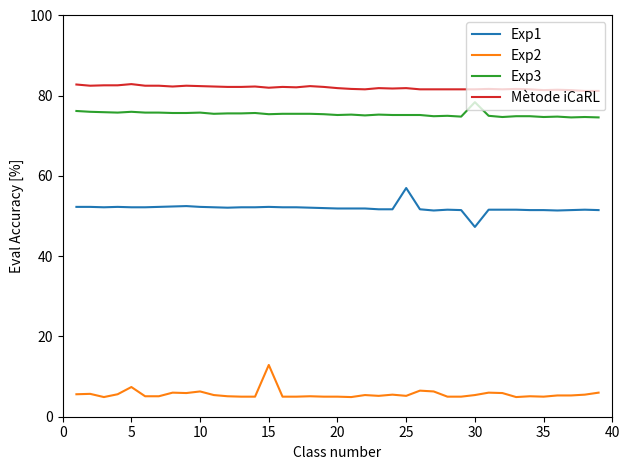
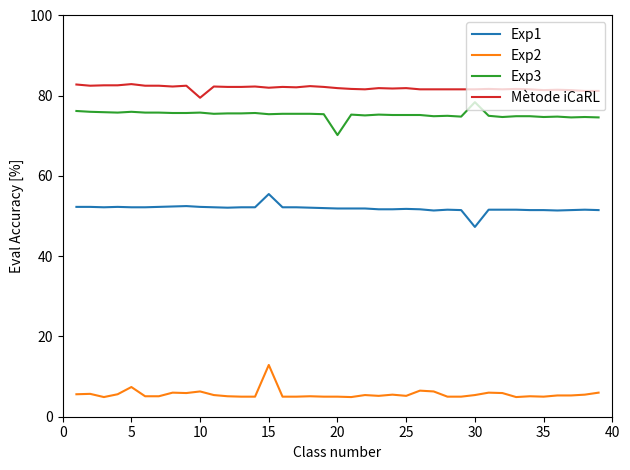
Mètode iCaRL, 10: 82 -> 80
Exp1, 15: 52 -> 56
Exp3, 20: 75 -> 70
Exp1, 25: 57 -> 52
